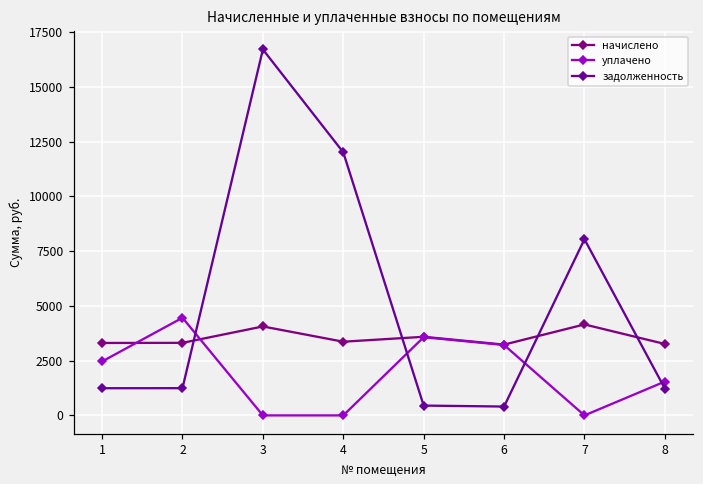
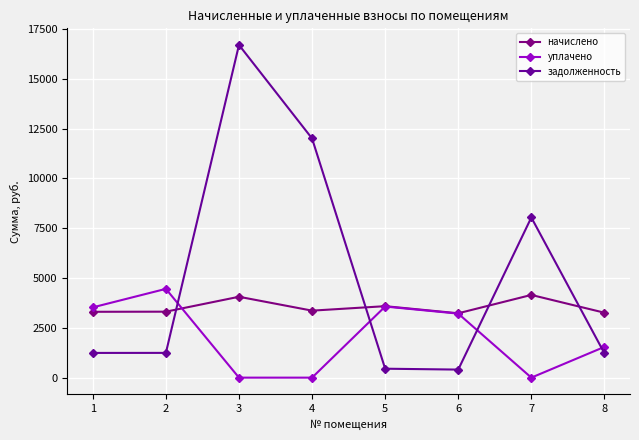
уплачено, 1: 2500 -> 3500
